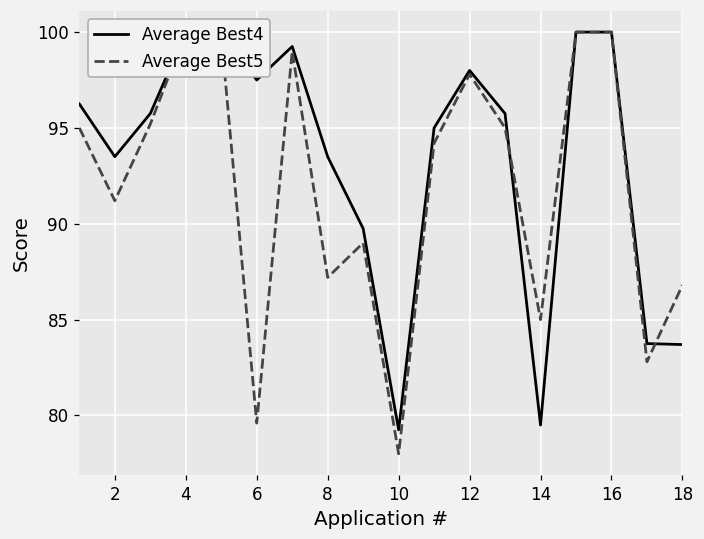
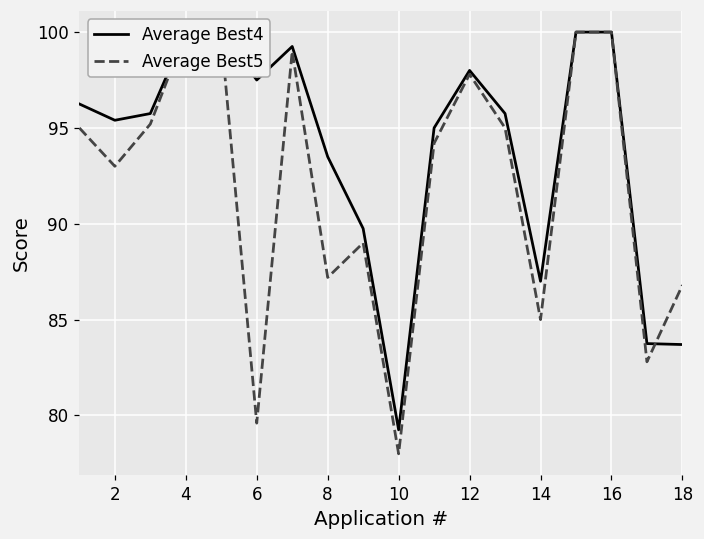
Average Best4, 2: 93.5 -> 95.4
Average Best5, 2: 91.2 -> 93.0
Average Best4, 14: 79.5 -> 87.0
